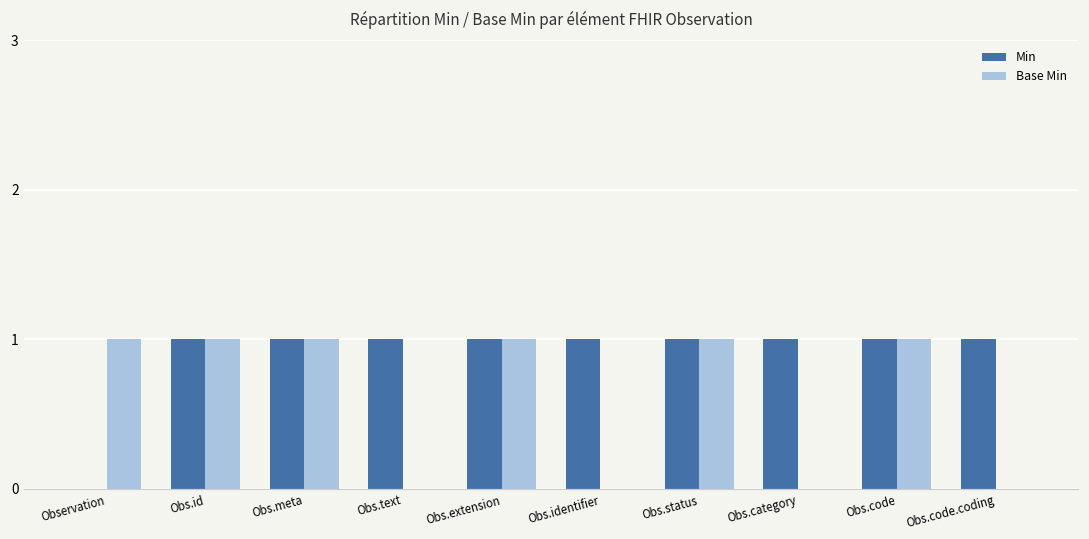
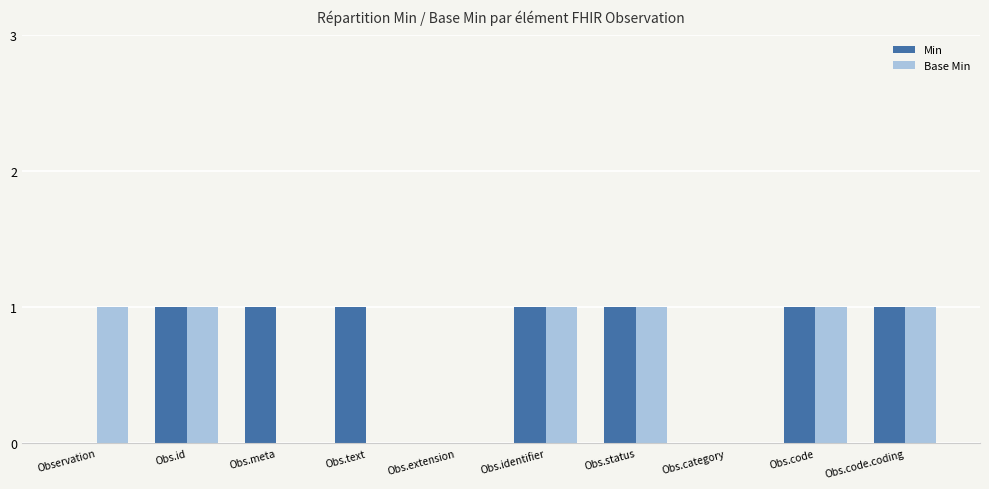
Base Min, Obs.meta: 1 -> 0
Min, Obs.extension: 1 -> 0
Base Min, Obs.extension: 1 -> 0
Base Min, Obs.identifier: 0 -> 1
Min, Obs.category: 1 -> 0
Base Min, Obs.code.coding: 0 -> 1
